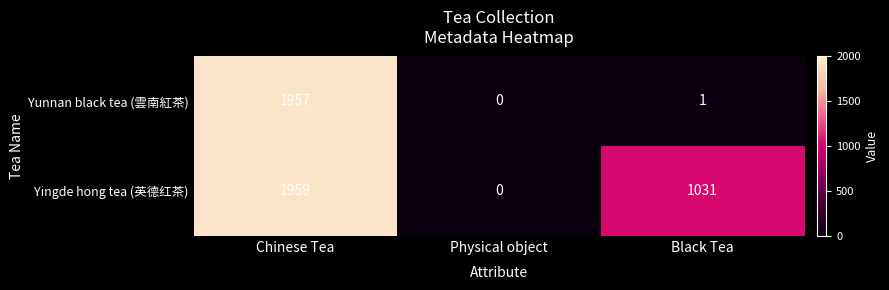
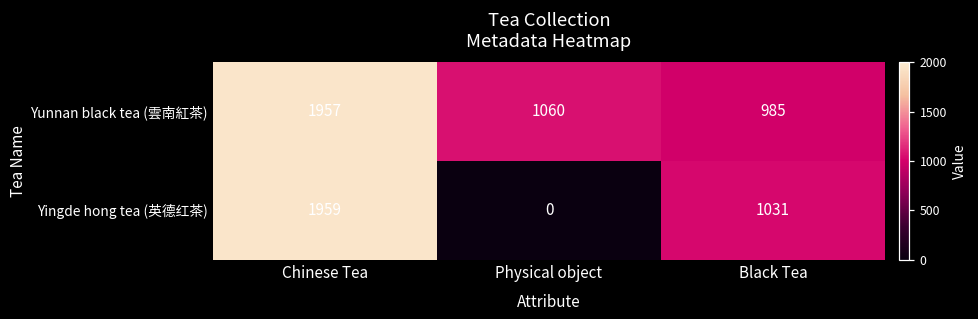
Yunnan black tea (雲南紅茶), Physical object: 0 -> 1060
Yunnan black tea (雲南紅茶), Black Tea: 1 -> 985
